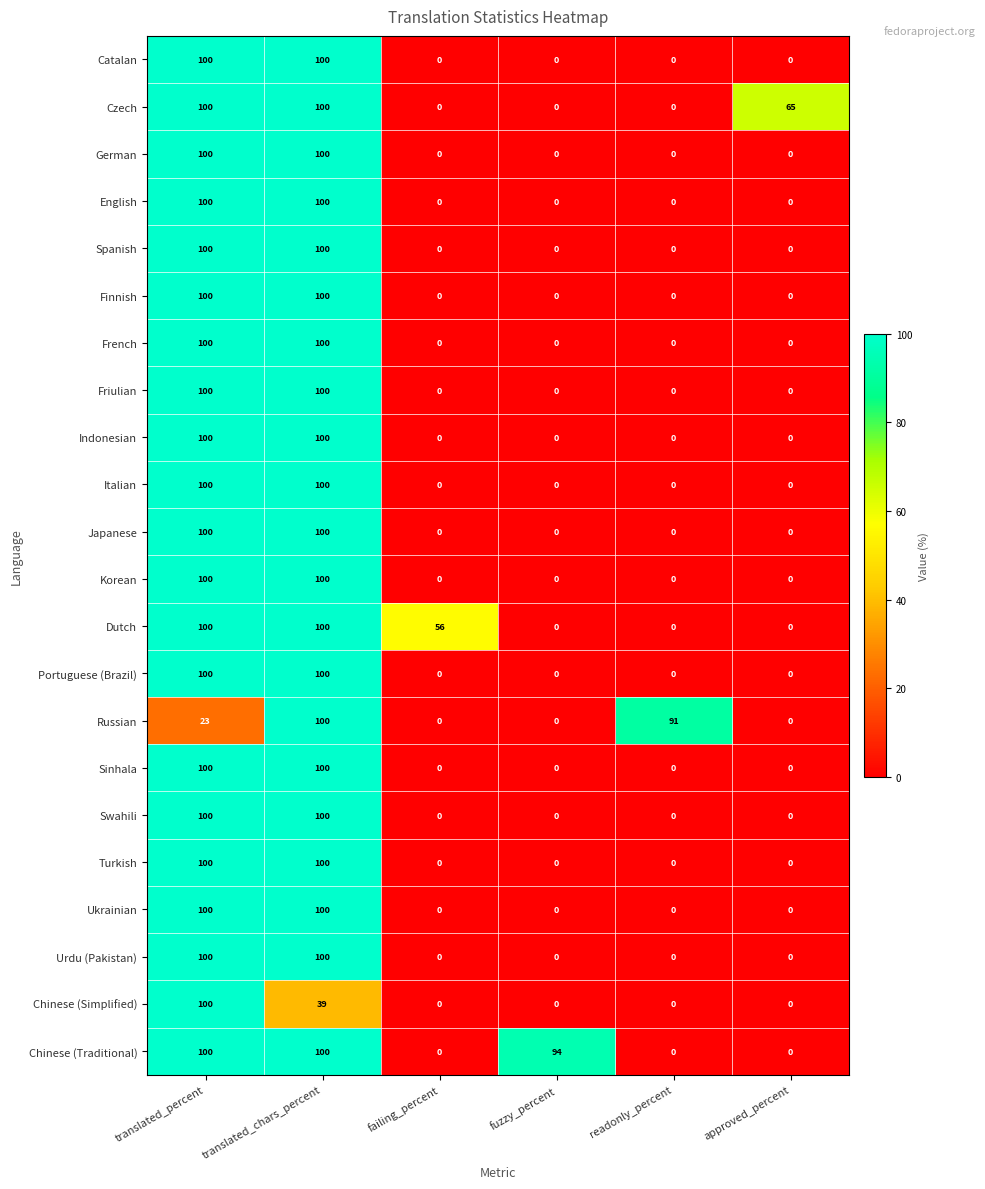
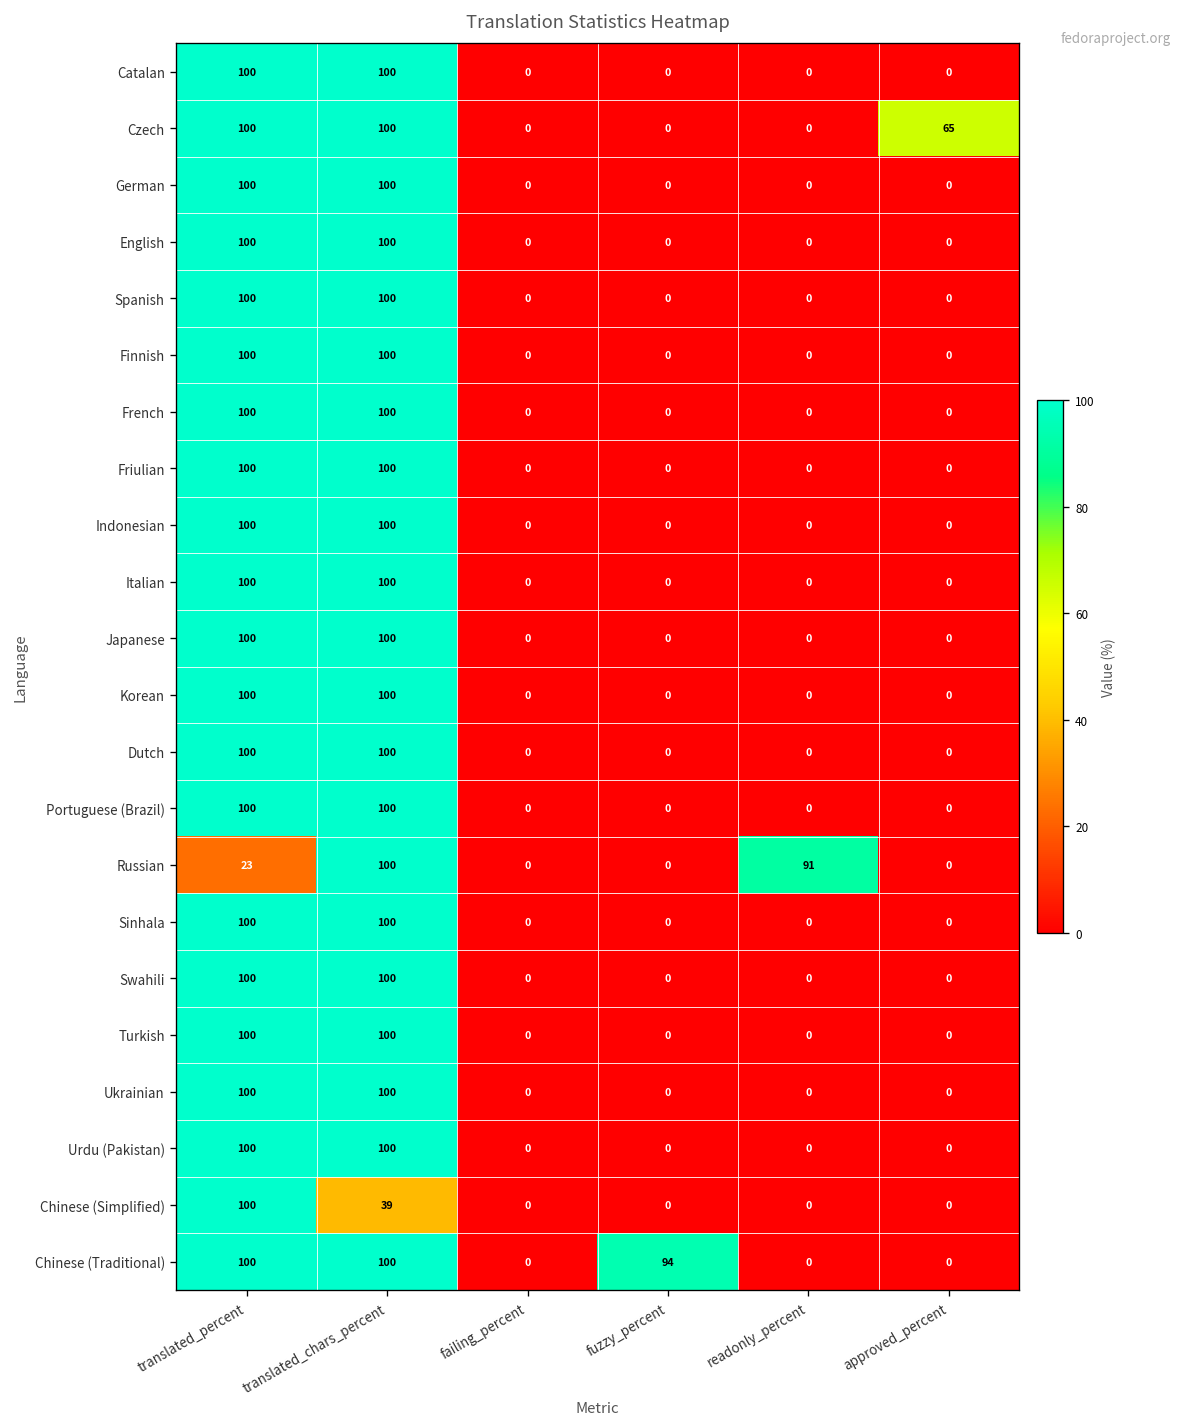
Dutch, failing_percent: 56 -> 0
